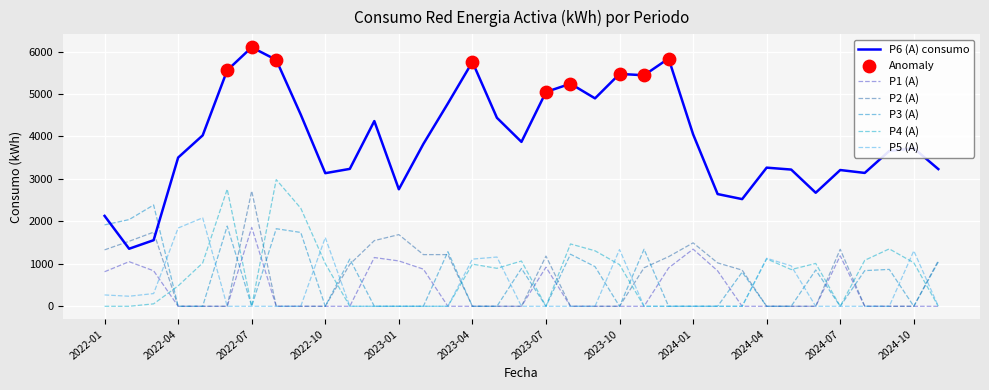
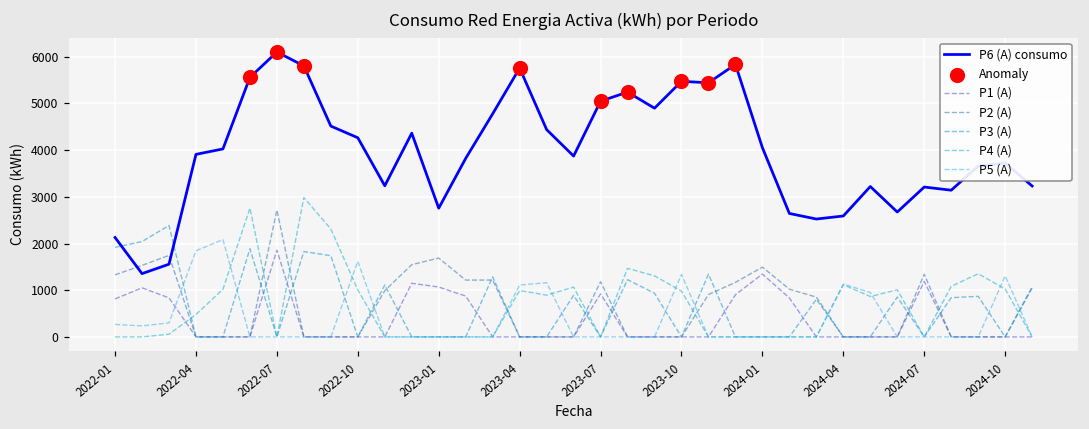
P6 (A) consumo, 2022-04: 3500 -> 3900
P6 (A) consumo, 2022-10: 3100 -> 4300
P6 (A) consumo, 2024-04: 3300 -> 2600
